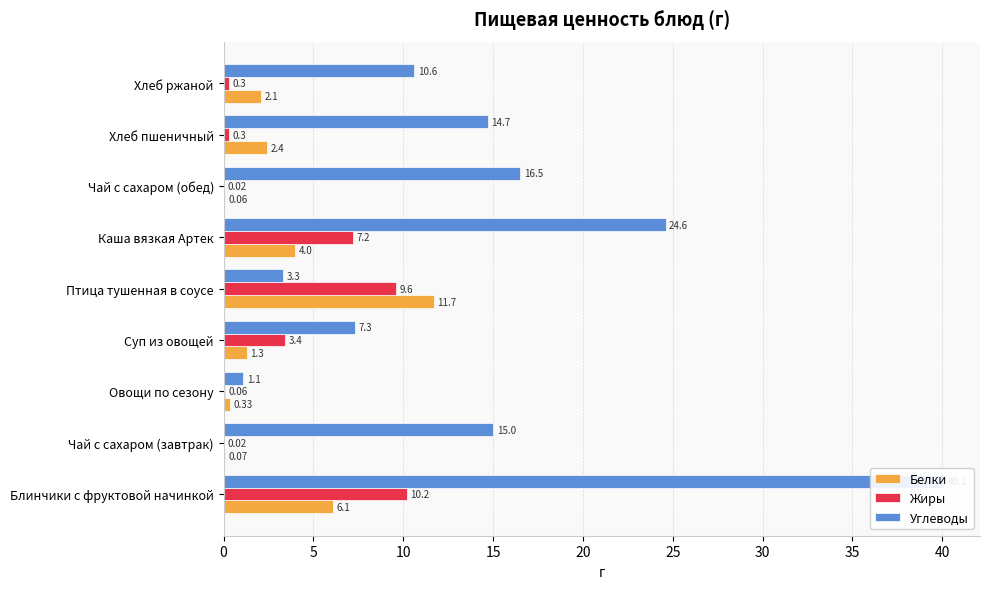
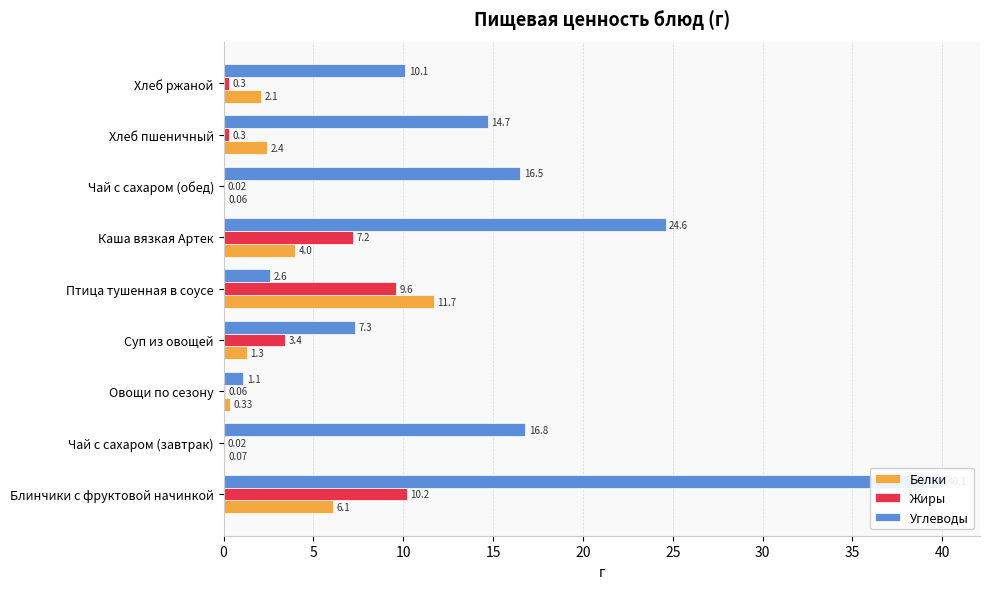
Углеводы, Хлеб ржаной: 10.6 -> 10.1
Углеводы, Птица тушенная в соусе: 3.3 -> 2.6
Углеводы, Чай с сахаром (завтрак): 15.0 -> 16.8
